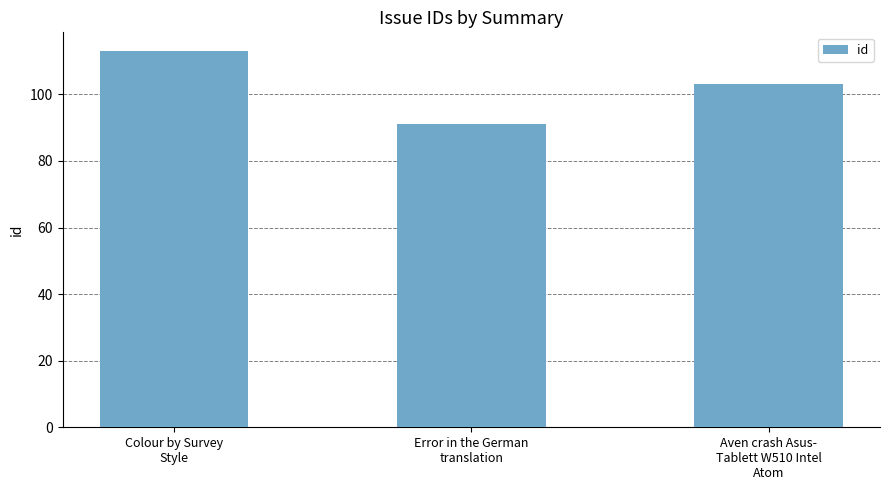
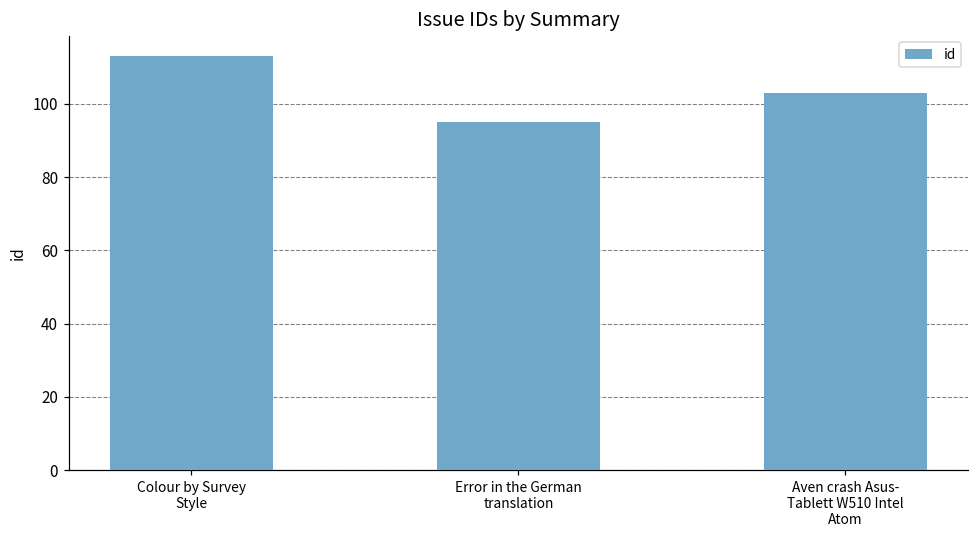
Error in the German translation: 91 -> 95
